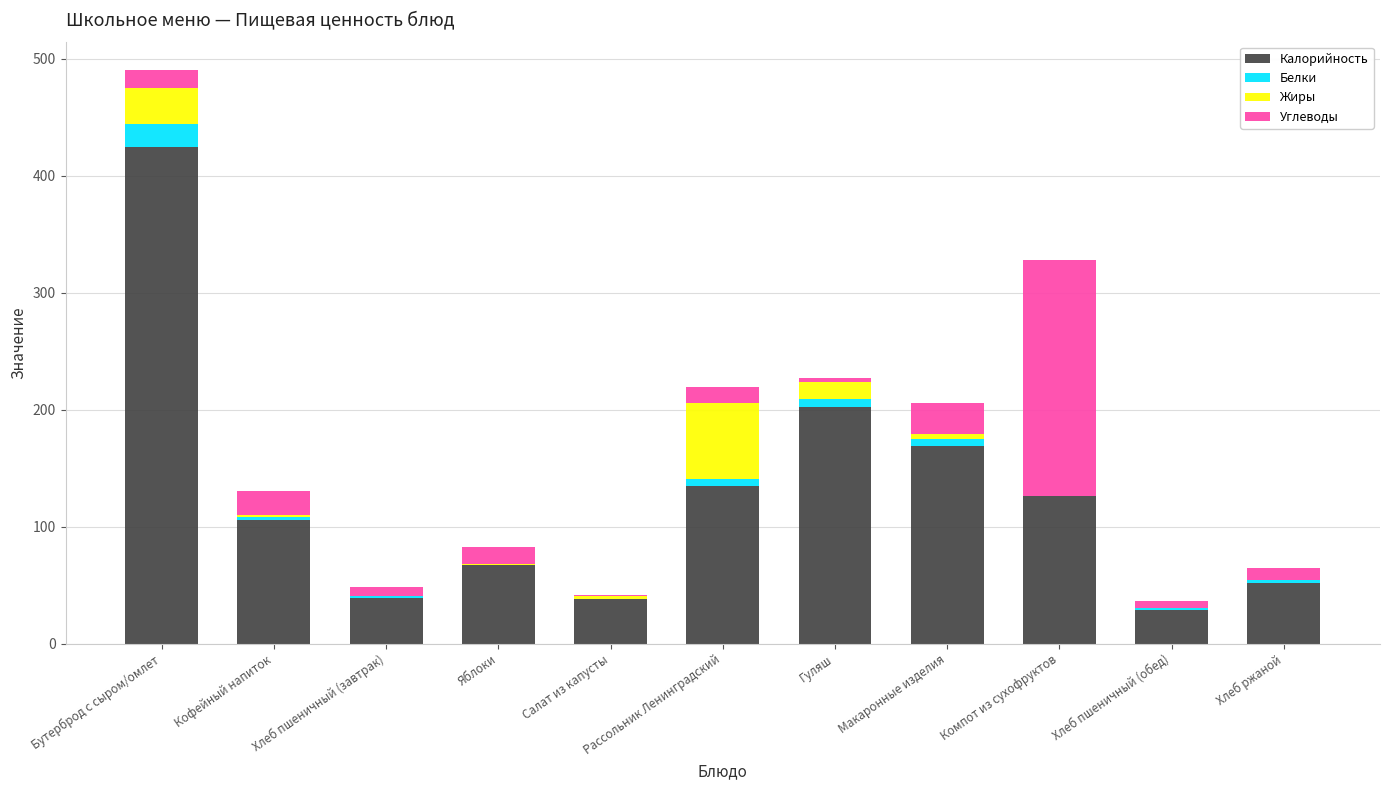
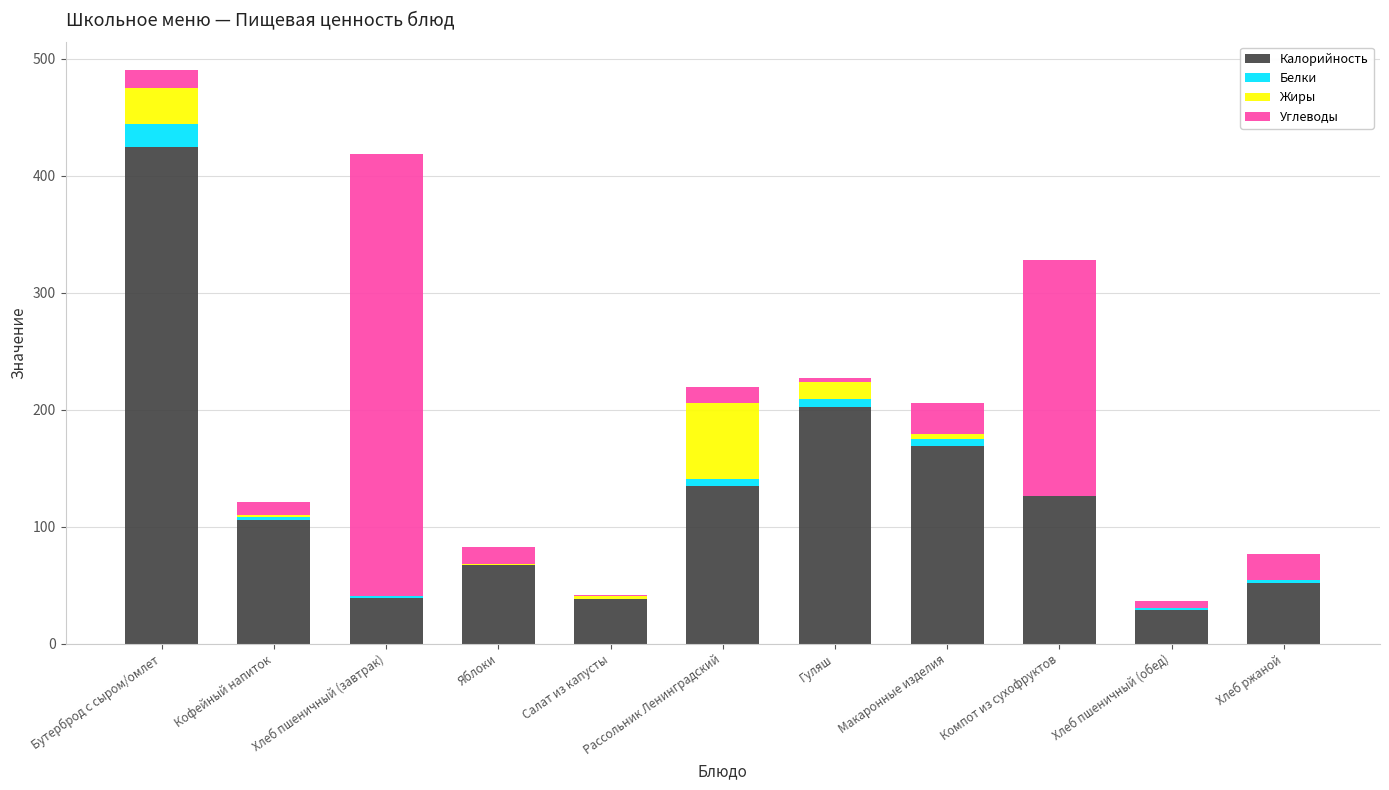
Углеводы, Кофейный напиток: 21 -> 11
Углеводы, Хлеб пшеничный (завтрак): 7 -> 378
Углеводы, Хлеб ржаной: 10 -> 22
